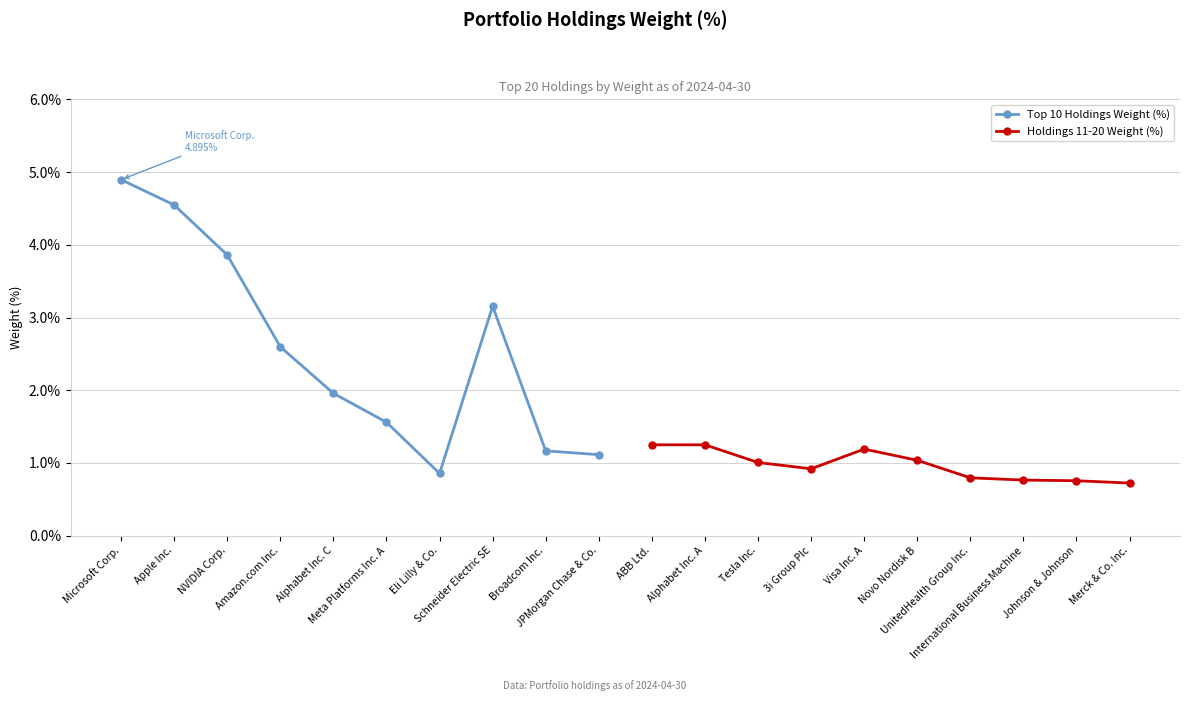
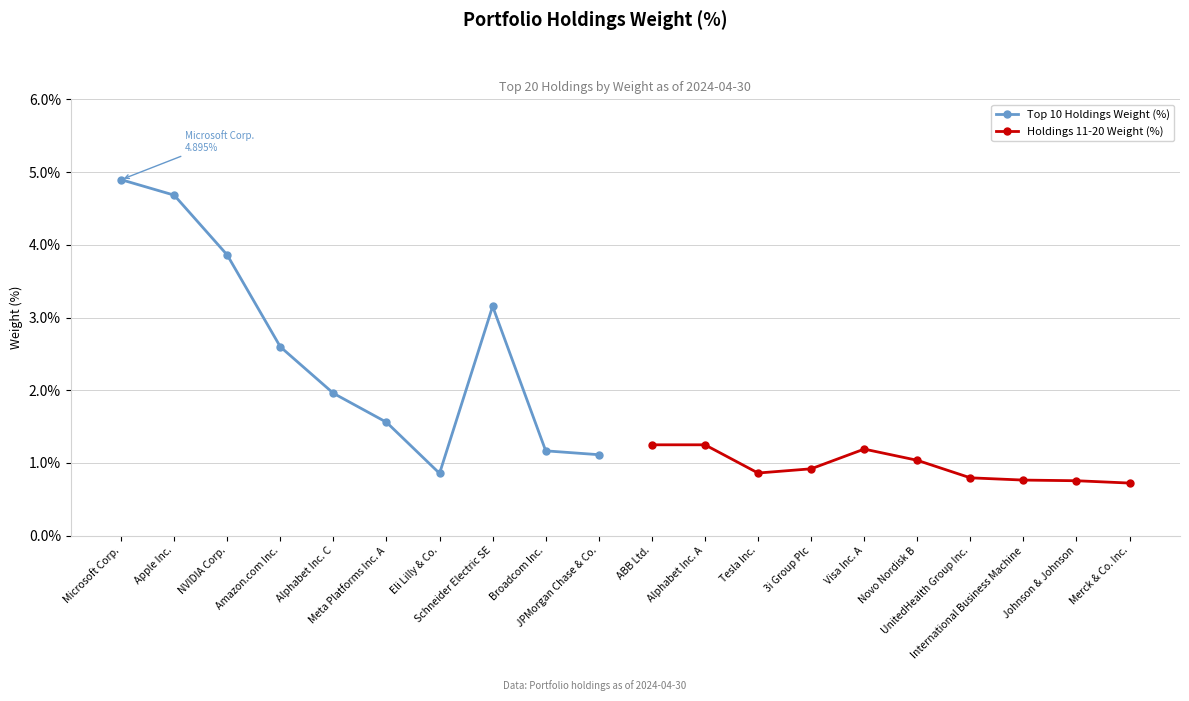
Top 10 Holdings Weight (%), Apple Inc.: 4.5% -> 4.7%
Holdings 11-20 Weight (%), Tesla Inc.: 1.0% -> 0.9%
